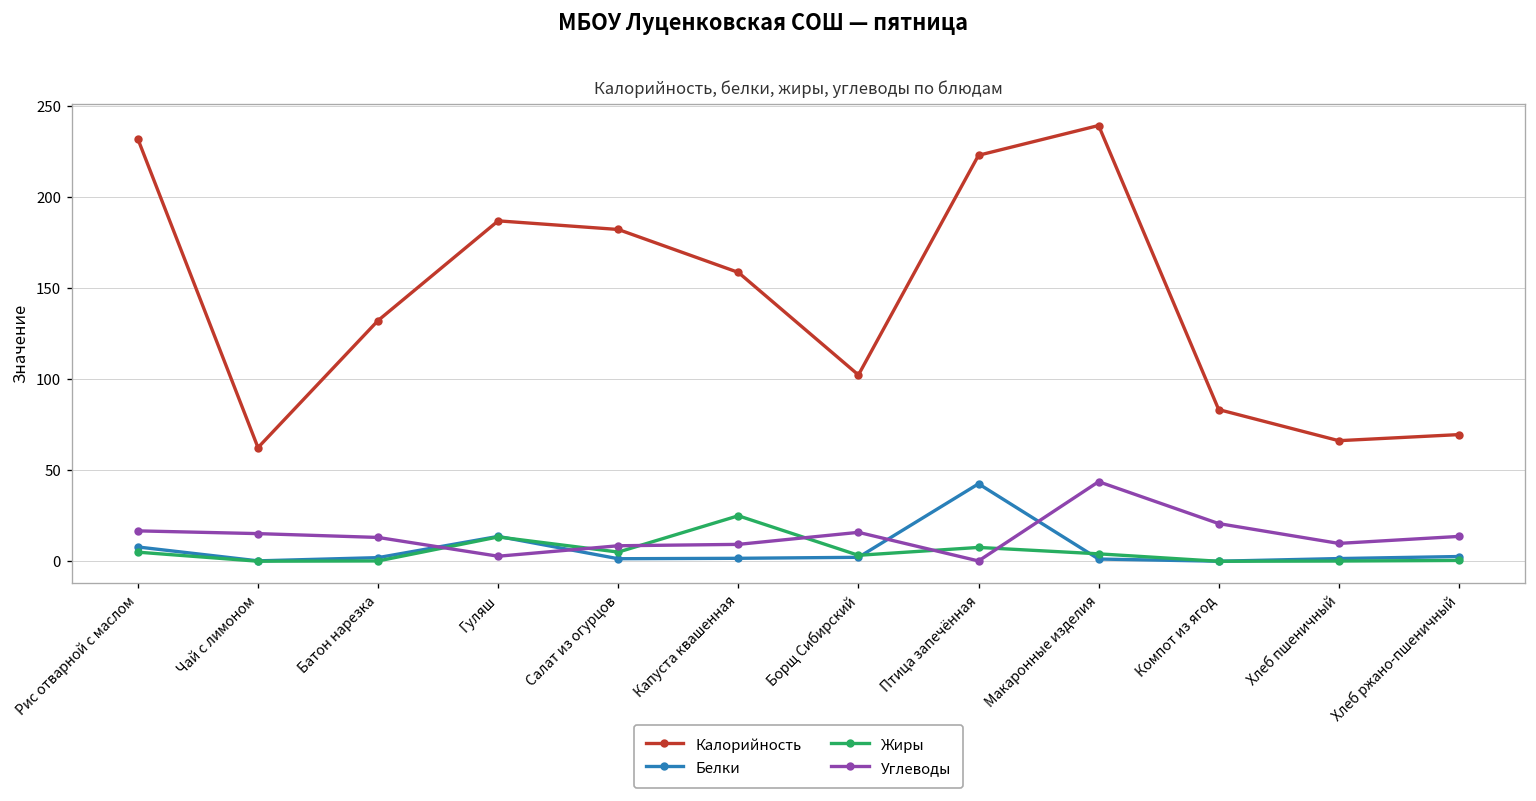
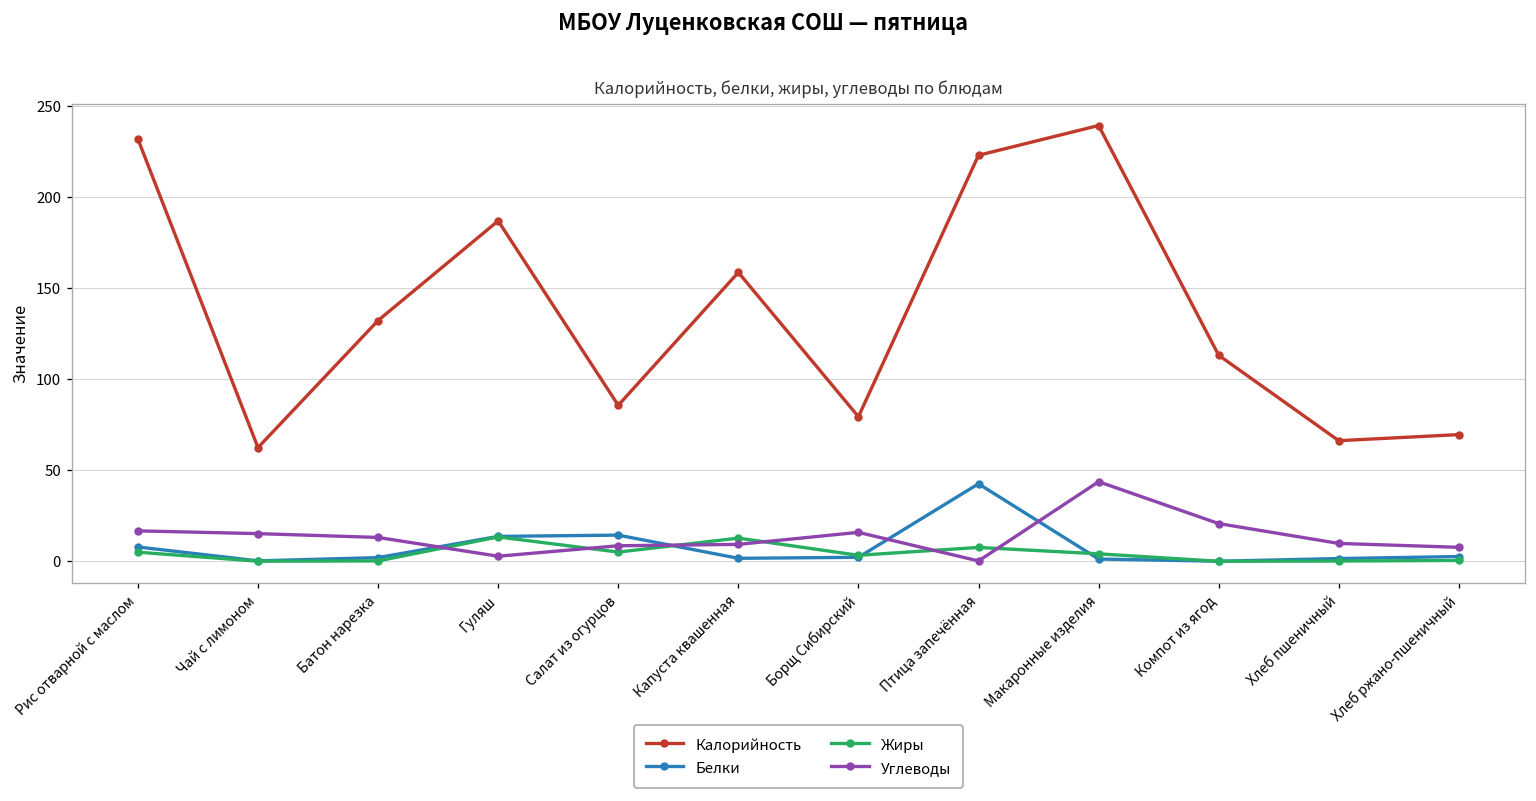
Калорийность, Салат из огурцов: 182 -> 86
Белки, Салат из огурцов: 1 -> 14
Жиры, Капуста квашенная: 25 -> 13
Калорийность, Борщ Сибирский: 102 -> 79
Калорийность, Компот из ягод: 83 -> 113
Углеводы, Хлеб ржано-пшеничный: 14 -> 8
